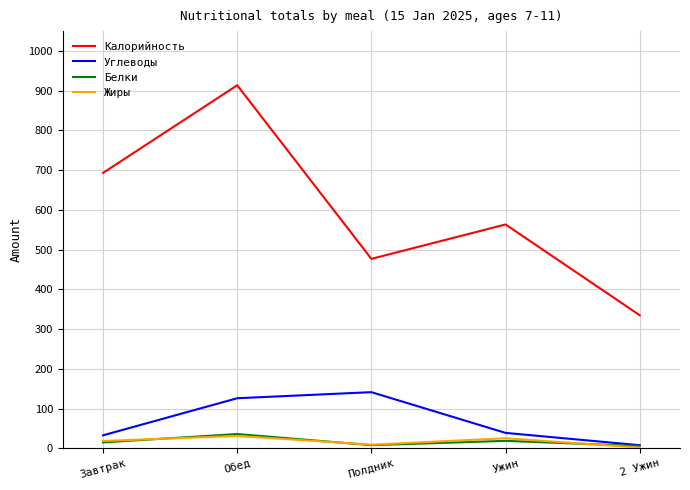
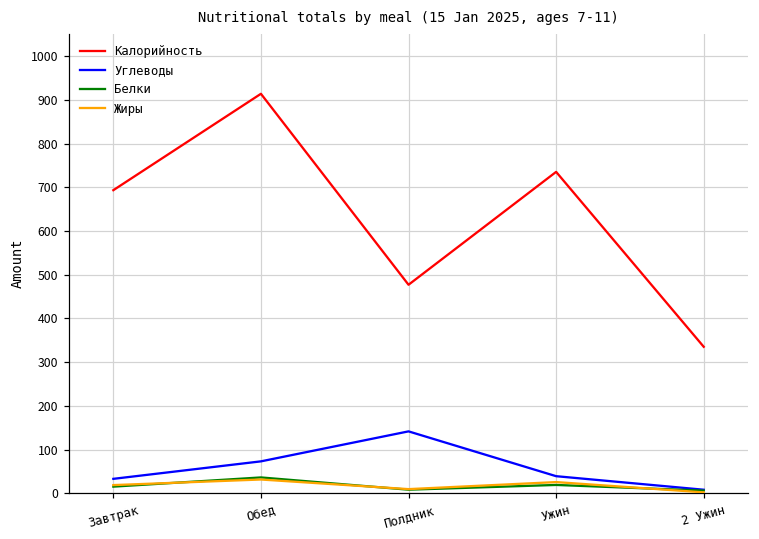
Углеводы, Обед: 130 -> 70
Калорийность, Ужин: 560 -> 740
